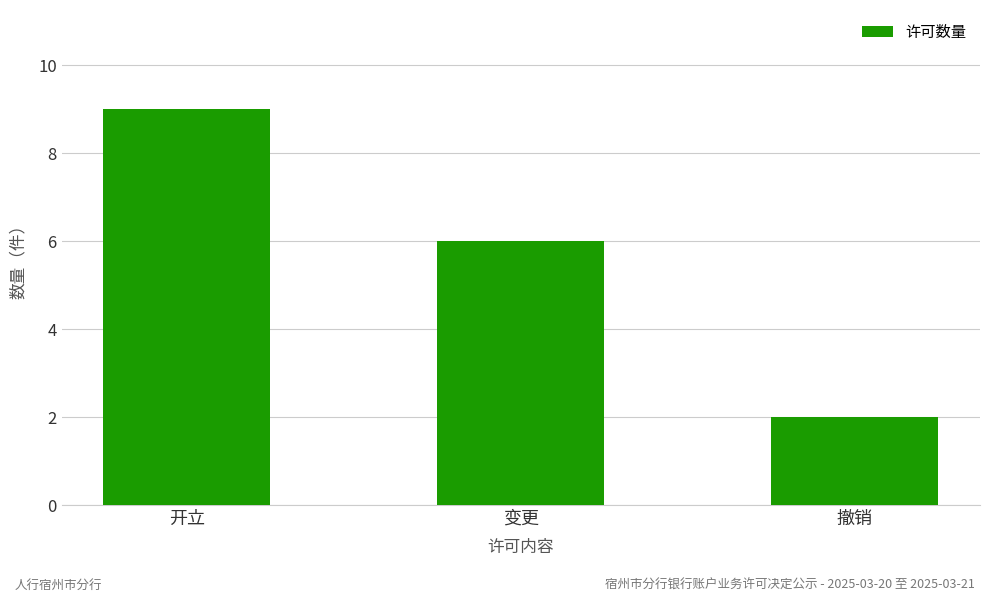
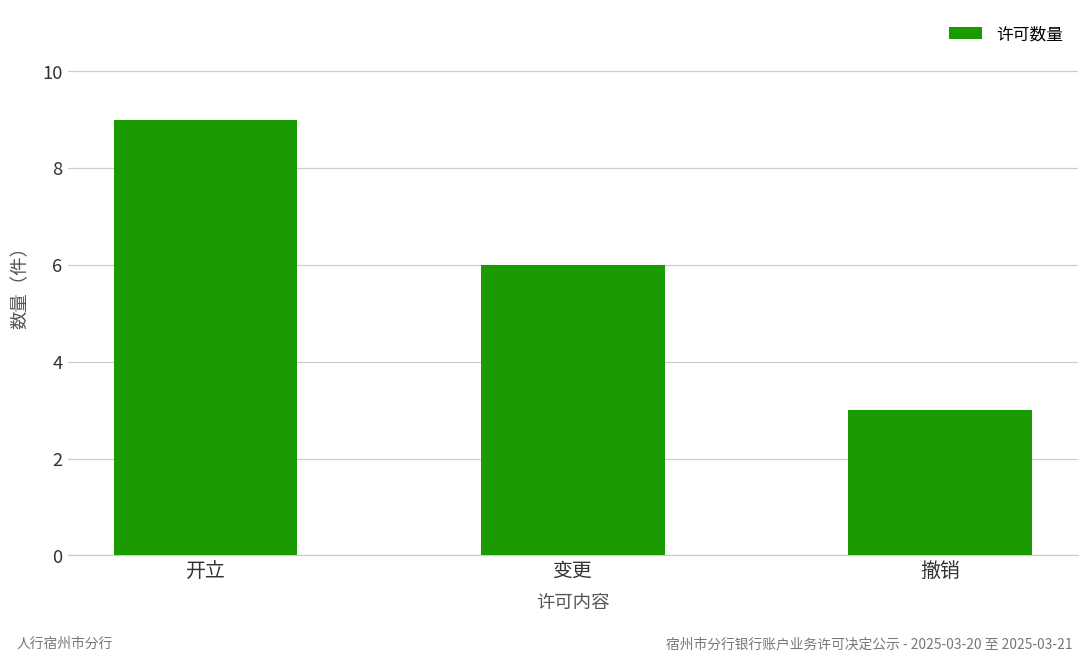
撤销: 2 -> 3
